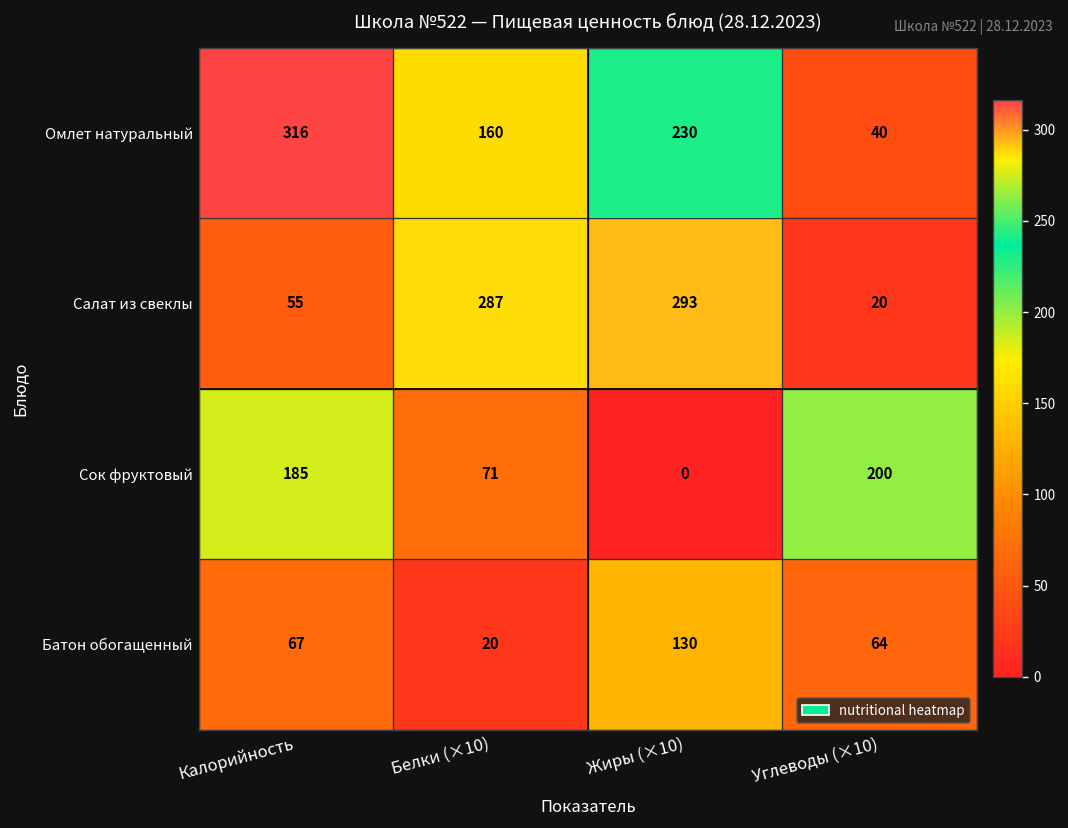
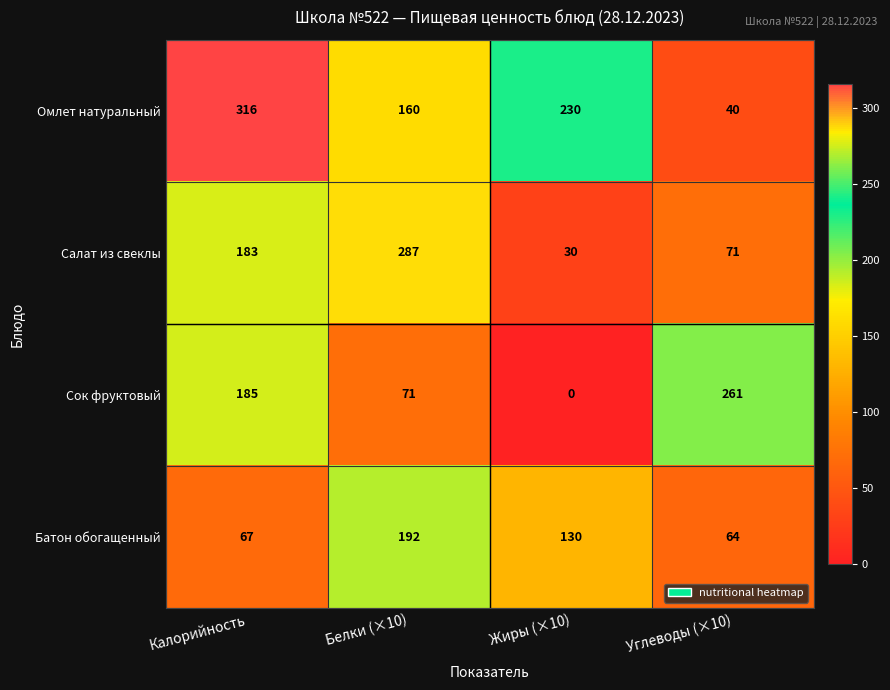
Салат из свеклы, Калорийность: 55 -> 183
Салат из свеклы, Жиры (×10): 293 -> 30
Салат из свеклы, Углеводы (×10): 20 -> 71
Сок фруктовый, Углеводы (×10): 200 -> 261
Батон обогащенный, Белки (×10): 20 -> 192
